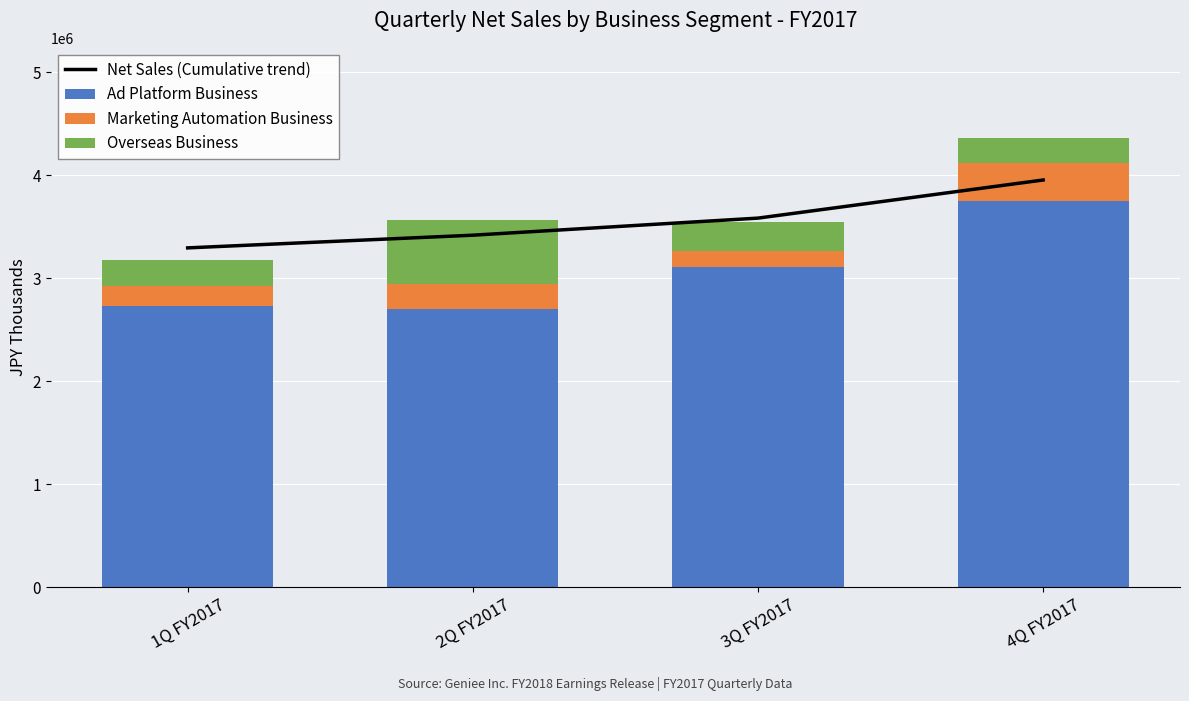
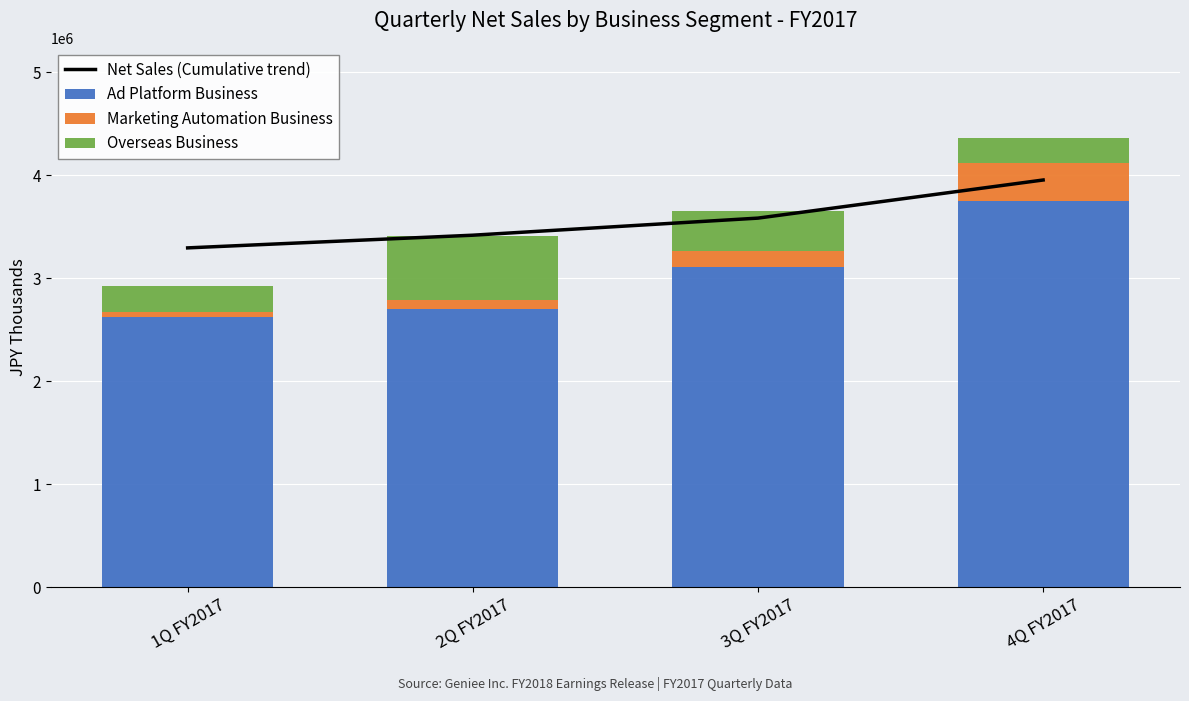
Ad Platform Business, 1Q FY2017: 2730000 -> 2630000
Marketing Automation Business, 1Q FY2017: 190000 -> 40000
Marketing Automation Business, 2Q FY2017: 250000 -> 100000
Overseas Business, 3Q FY2017: 280000 -> 380000
